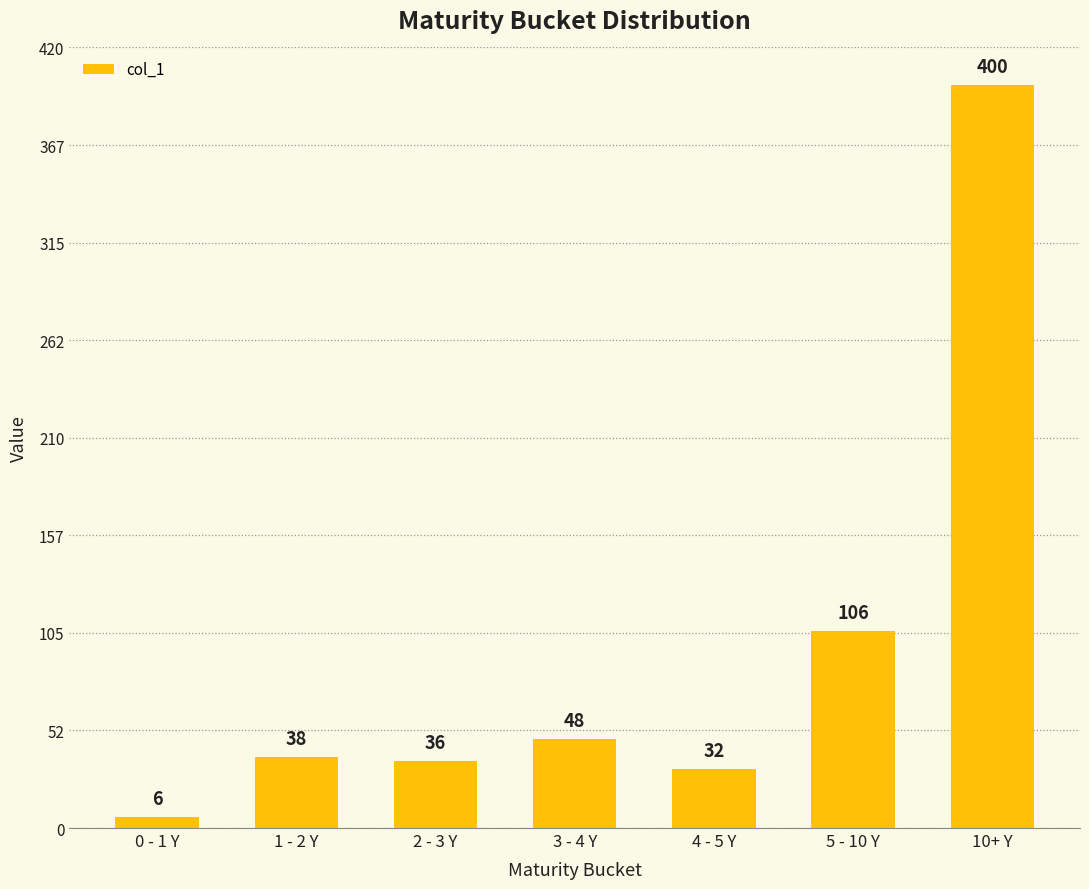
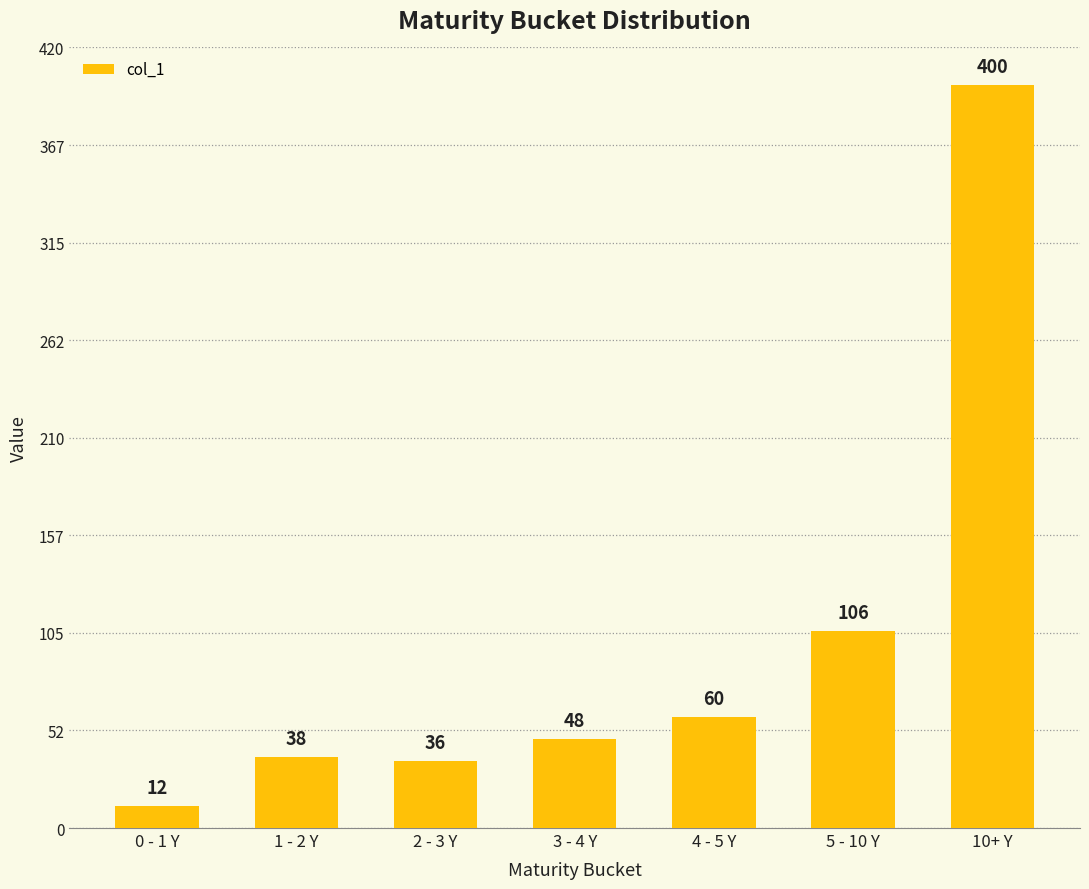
0 - 1 Y: 6 -> 12
4 - 5 Y: 32 -> 60
